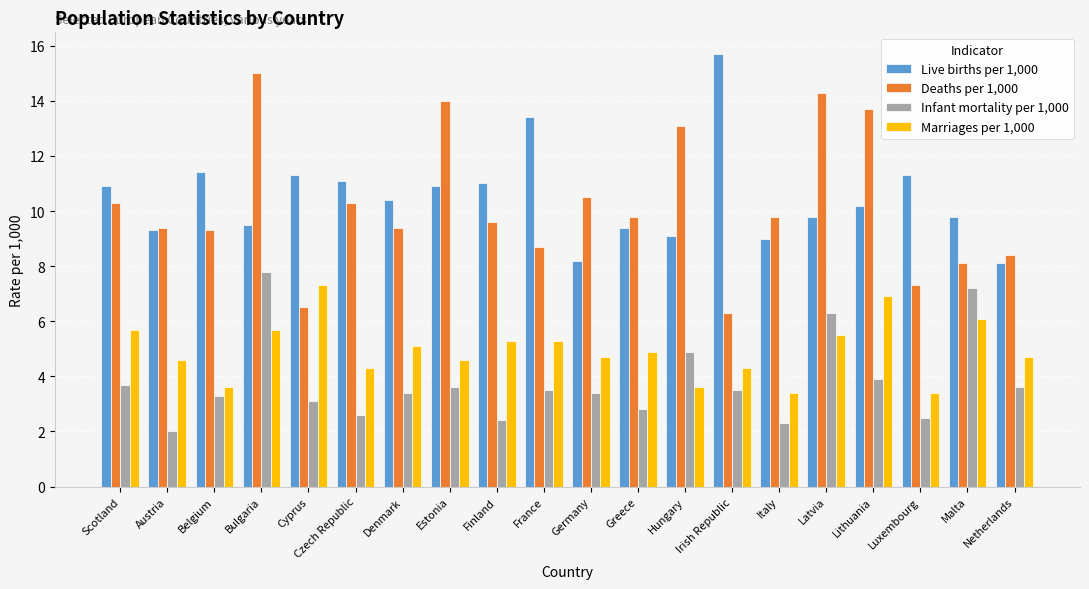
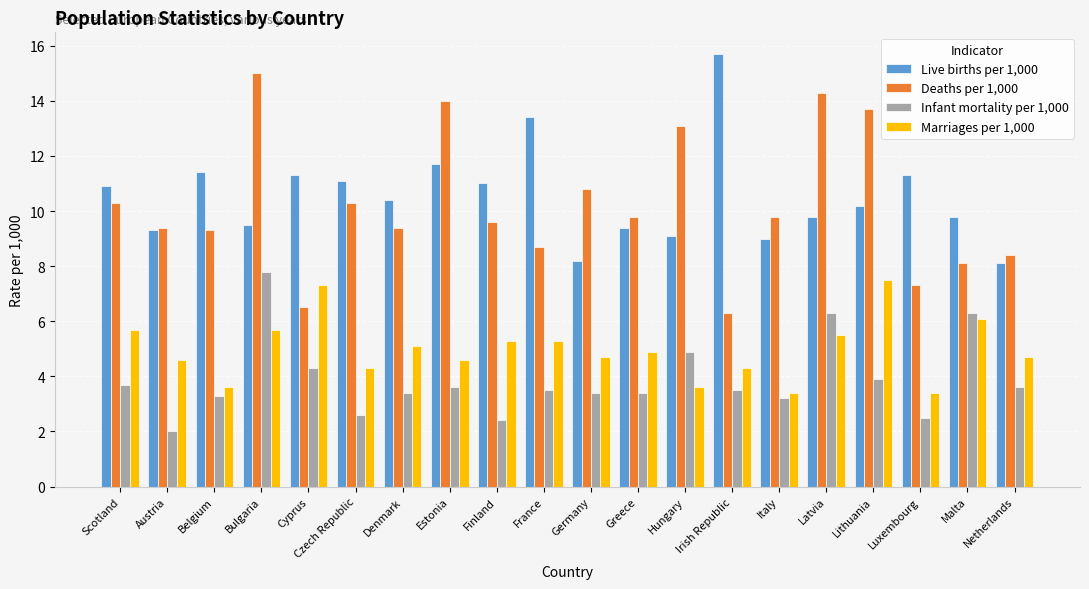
Infant mortality per 1,000, Cyprus: 3.1 -> 4.3
Live births per 1,000, Estonia: 10.9 -> 11.7
Deaths per 1,000, Germany: 10.5 -> 10.8
Infant mortality per 1,000, Greece: 2.8 -> 3.4
Infant mortality per 1,000, Italy: 2.3 -> 3.2
Marriages per 1,000, Lithuania: 6.9 -> 7.5
Infant mortality per 1,000, Malta: 7.2 -> 6.3
